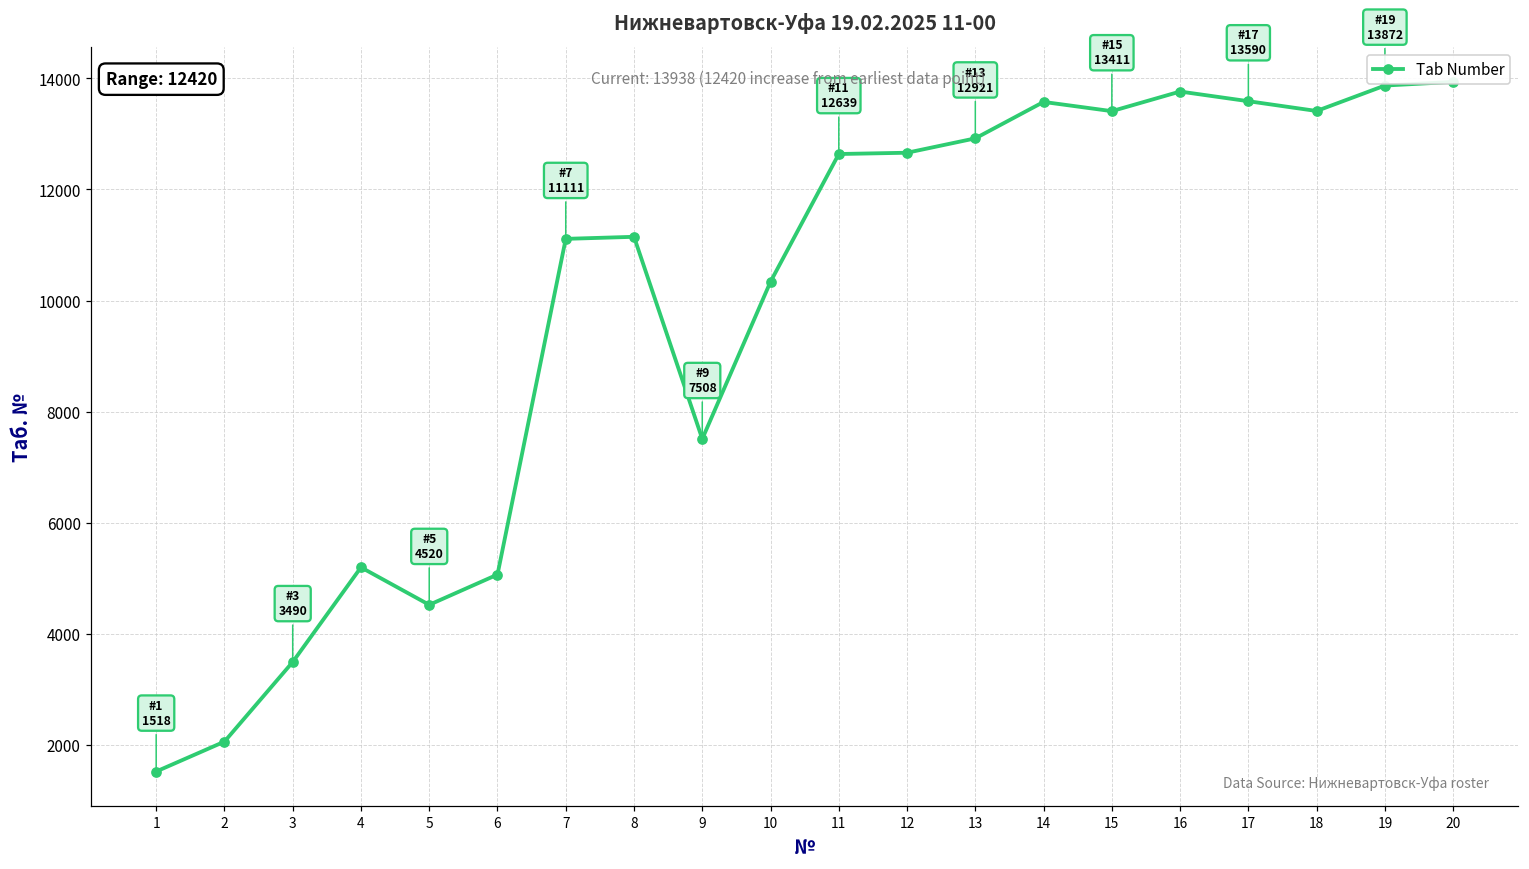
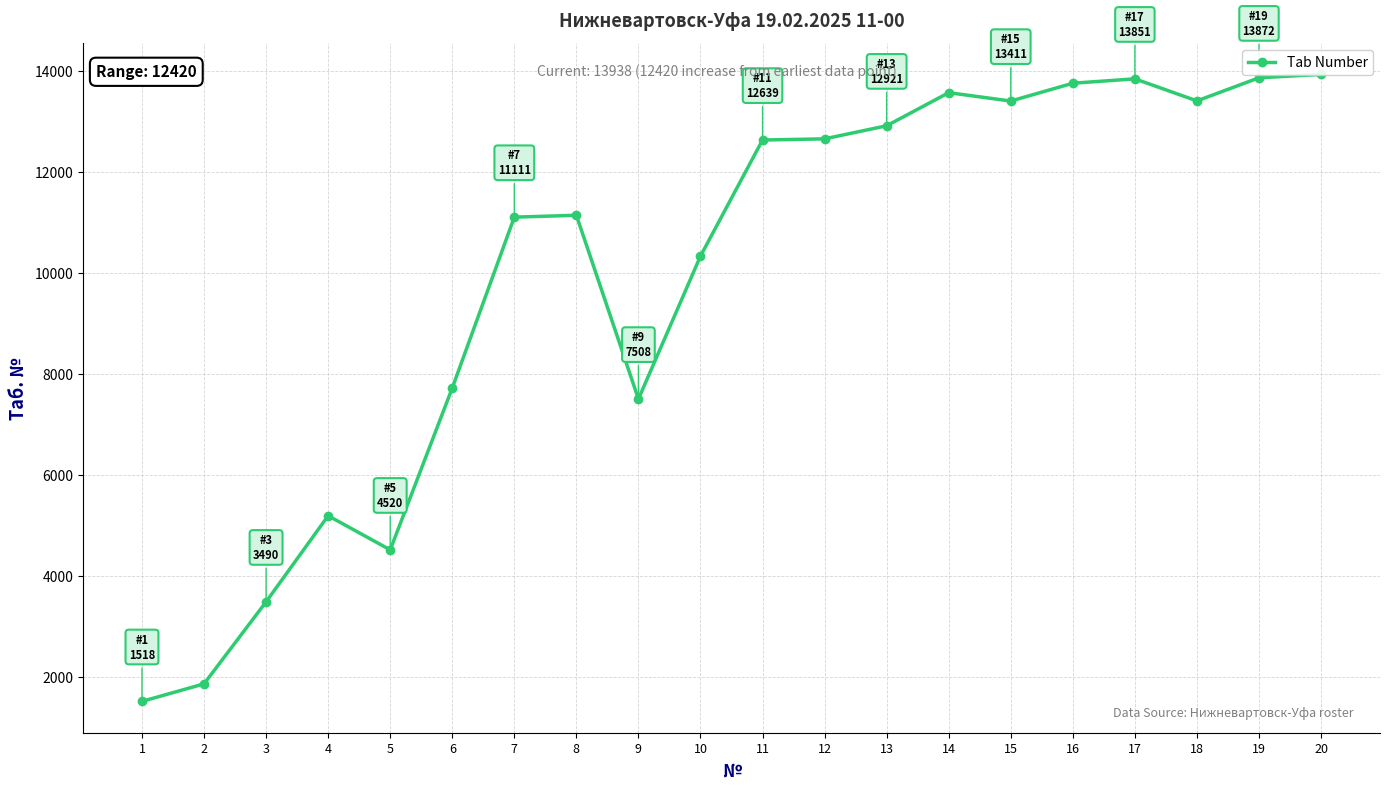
2: 2100 -> 1900
6: 5100 -> 7700
17: 13590 -> 13851
